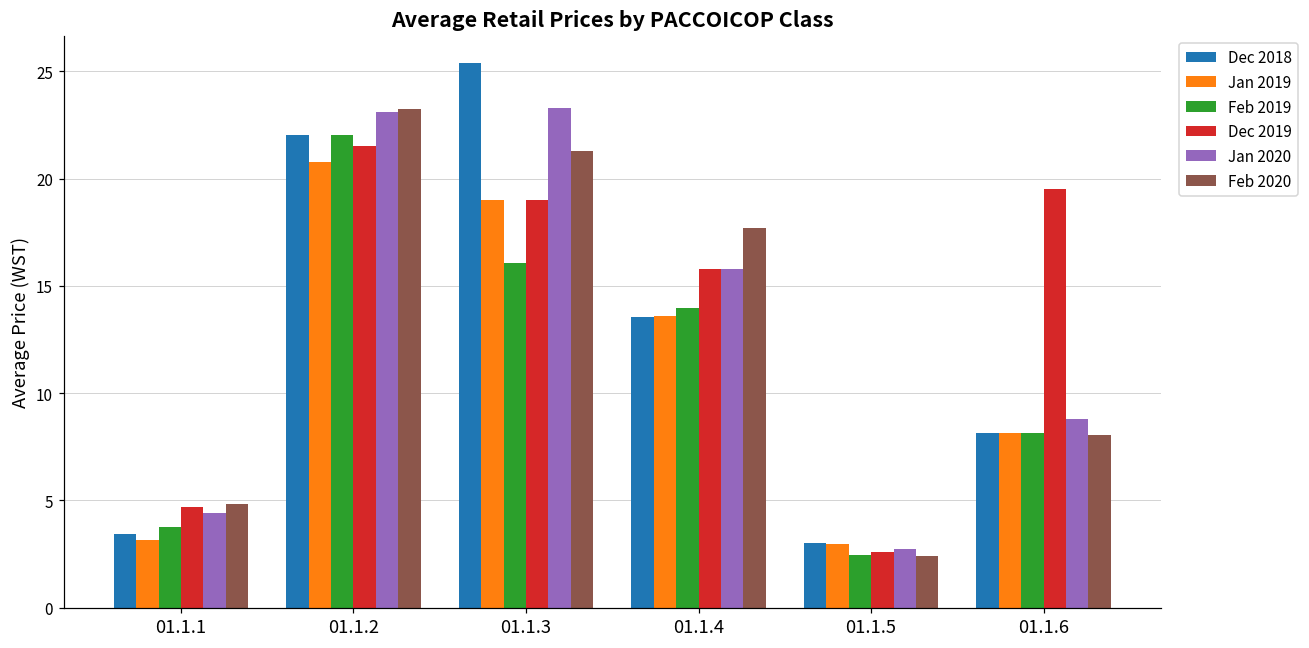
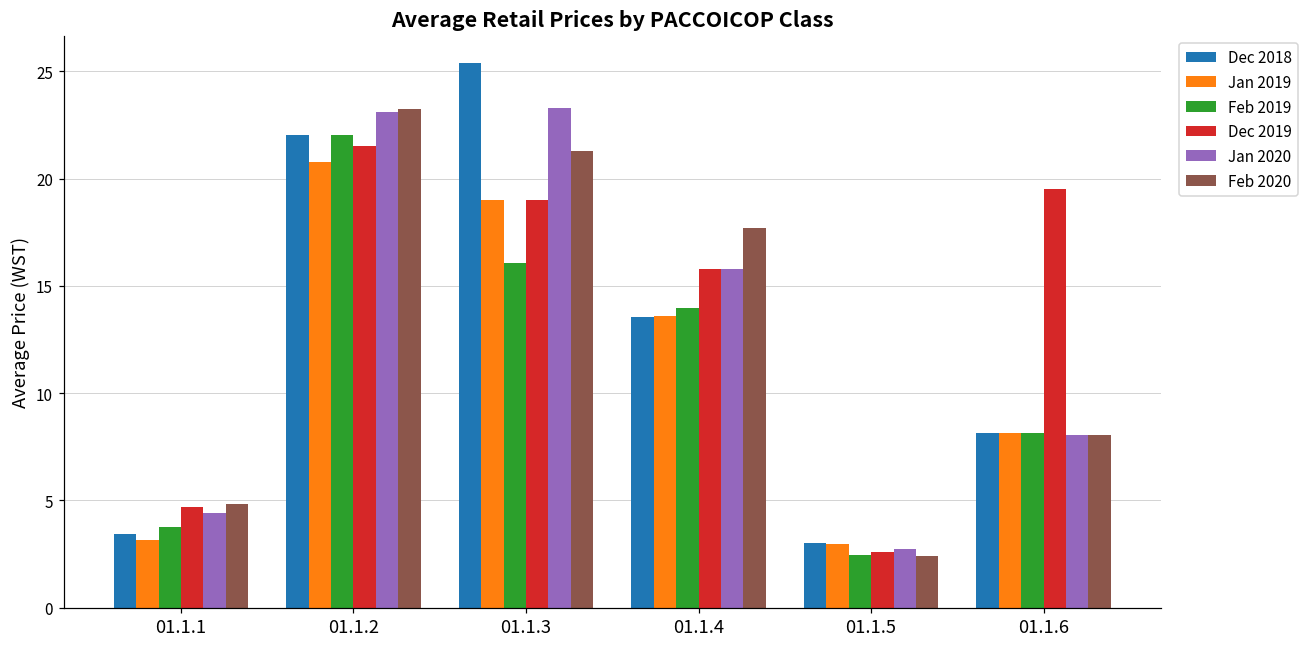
Jan 2020, 01.1.6: 8.8 -> 8.0
